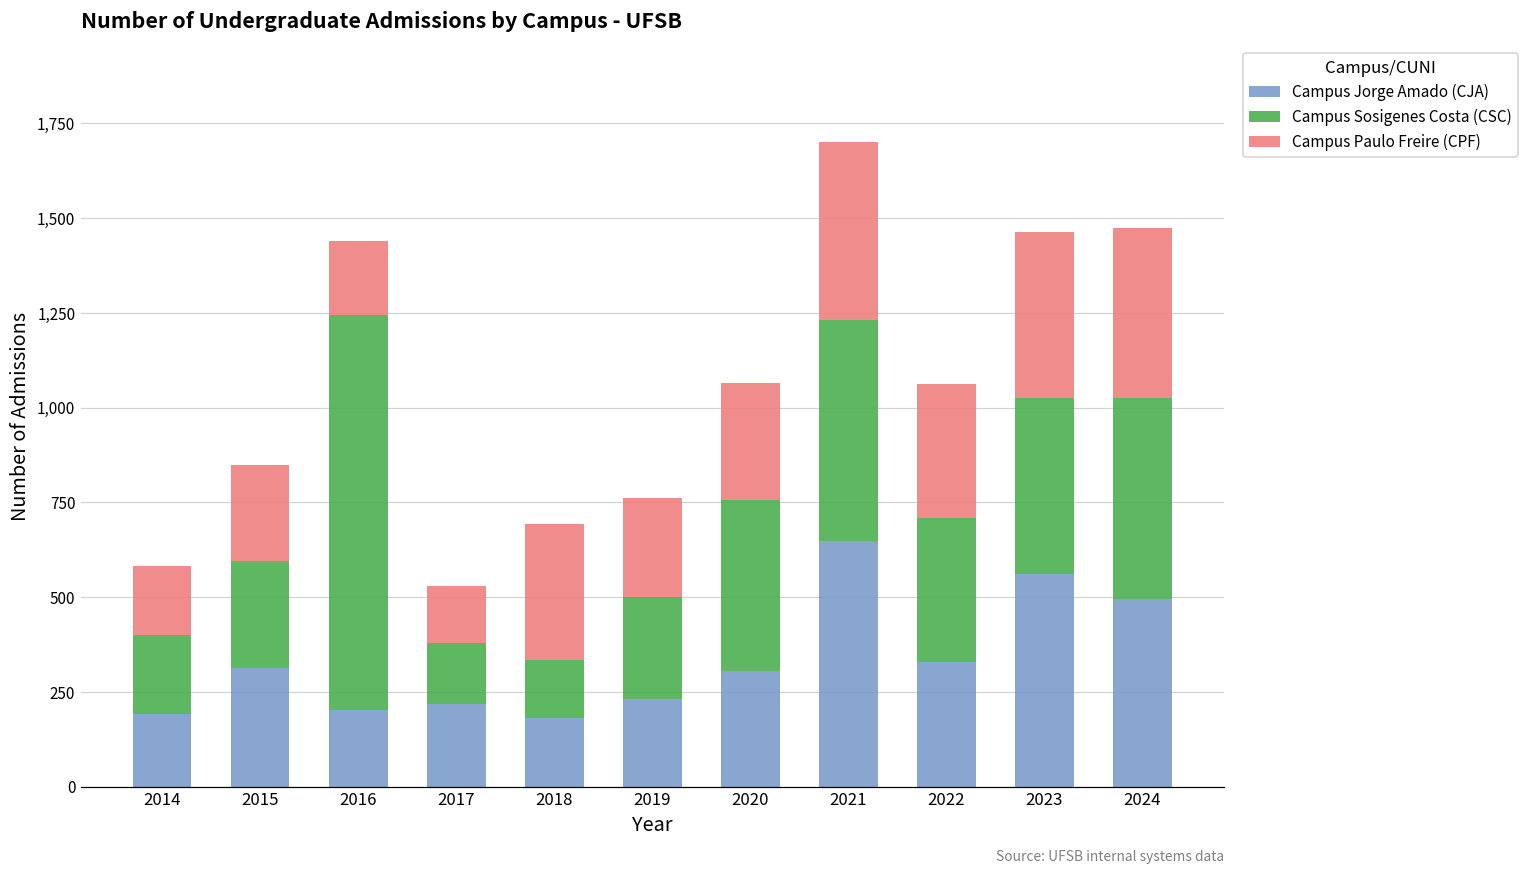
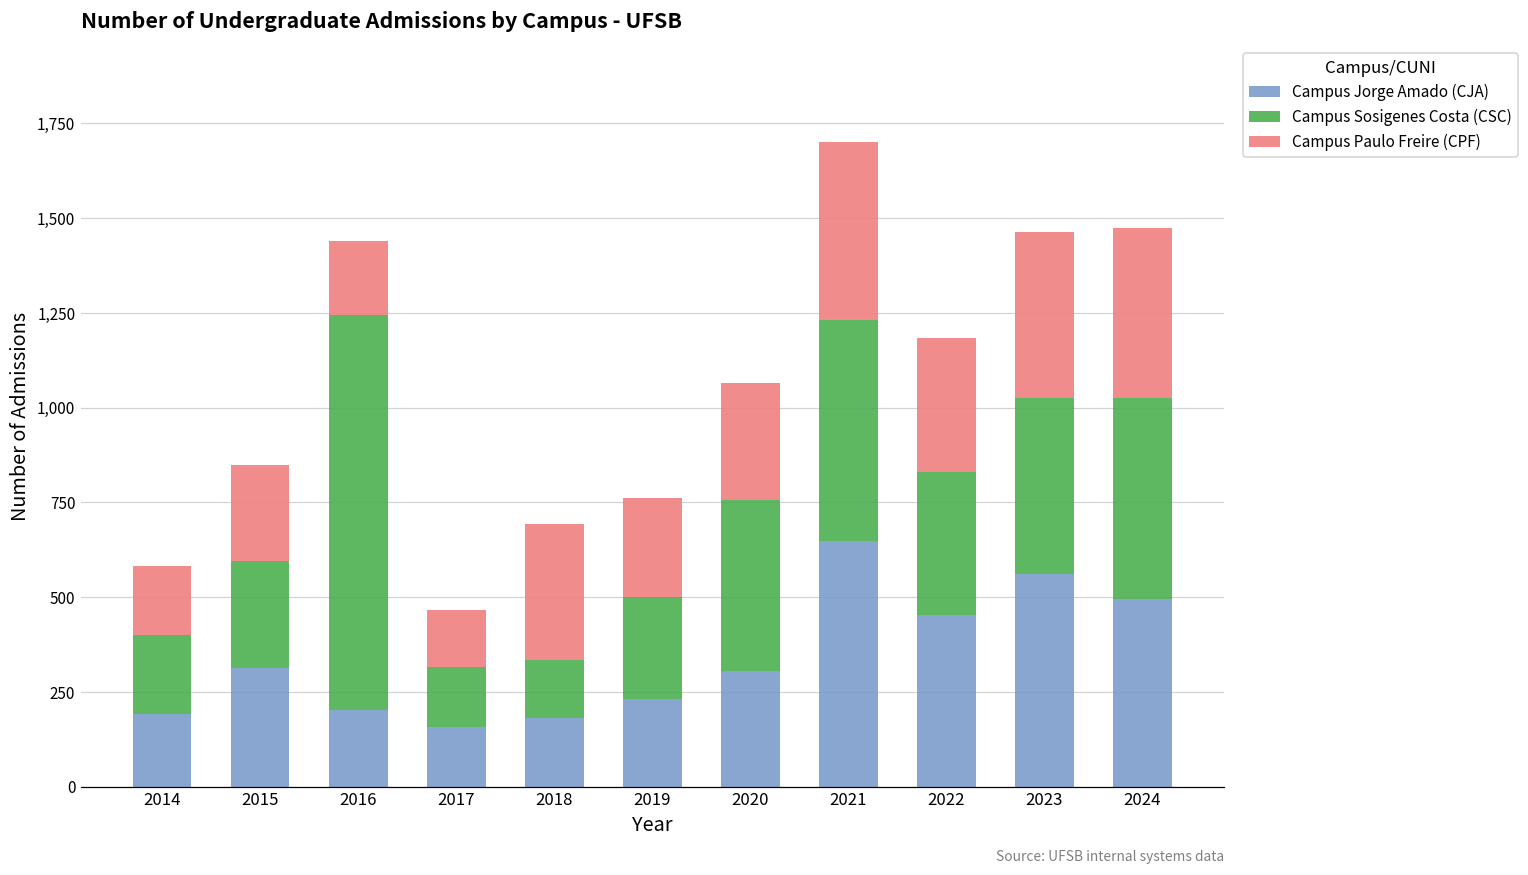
Campus Jorge Amado (CJA), 2017: 220 -> 160
Campus Jorge Amado (CJA), 2022: 330 -> 450
